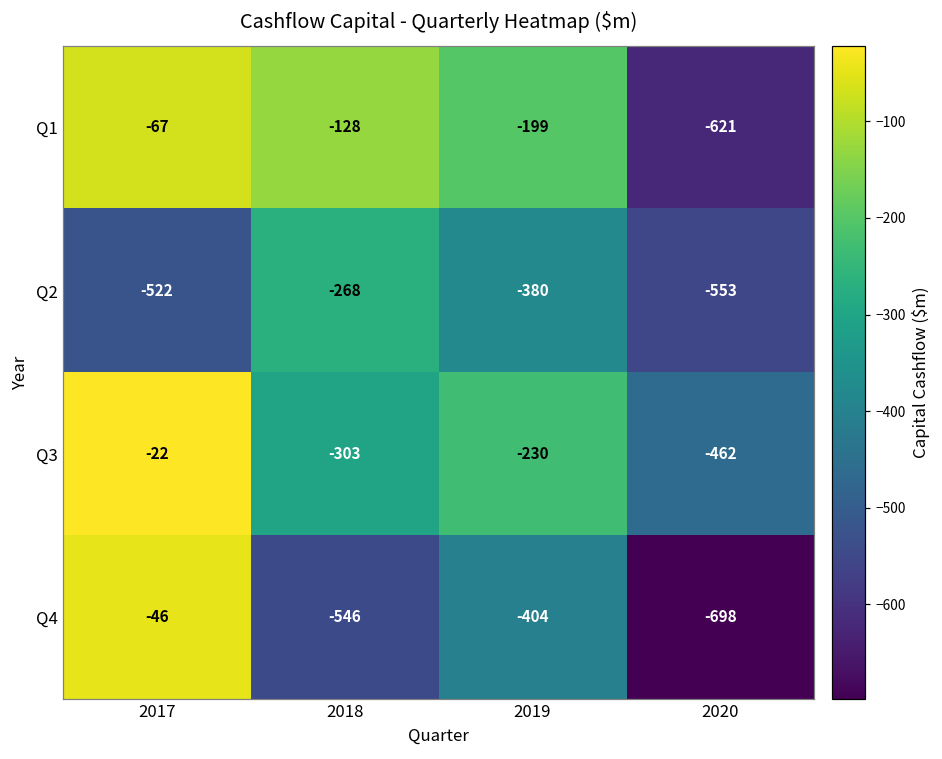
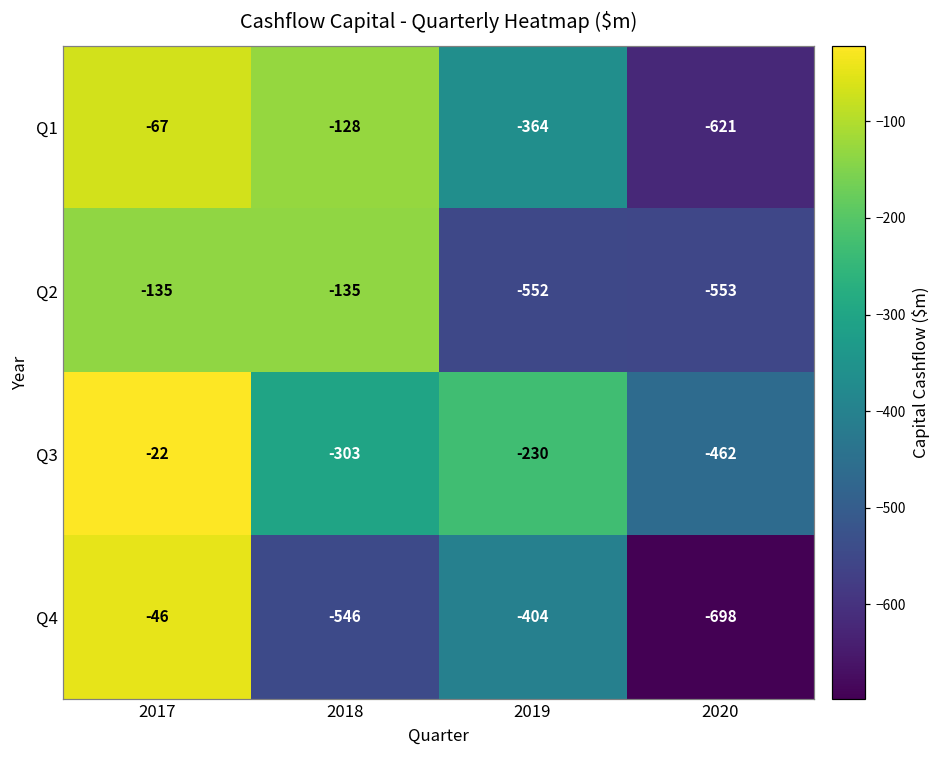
Q1, 2019: -199 -> -364
Q2, 2017: -522 -> -135
Q2, 2018: -268 -> -135
Q2, 2019: -380 -> -552
